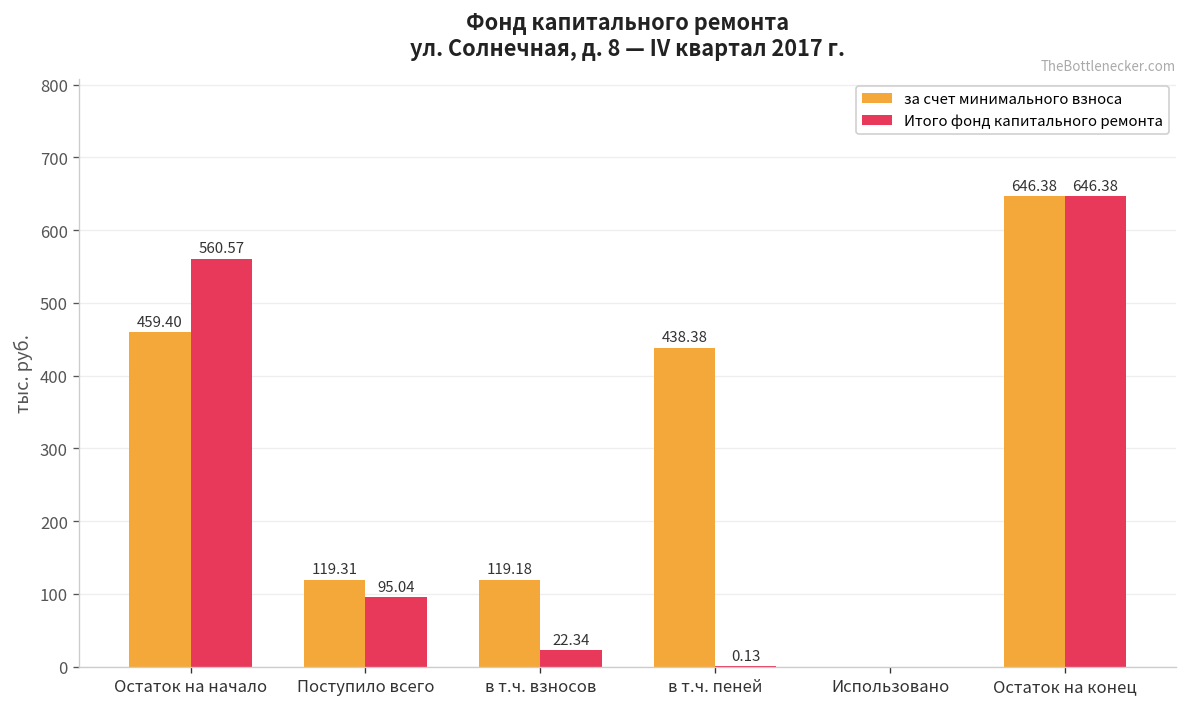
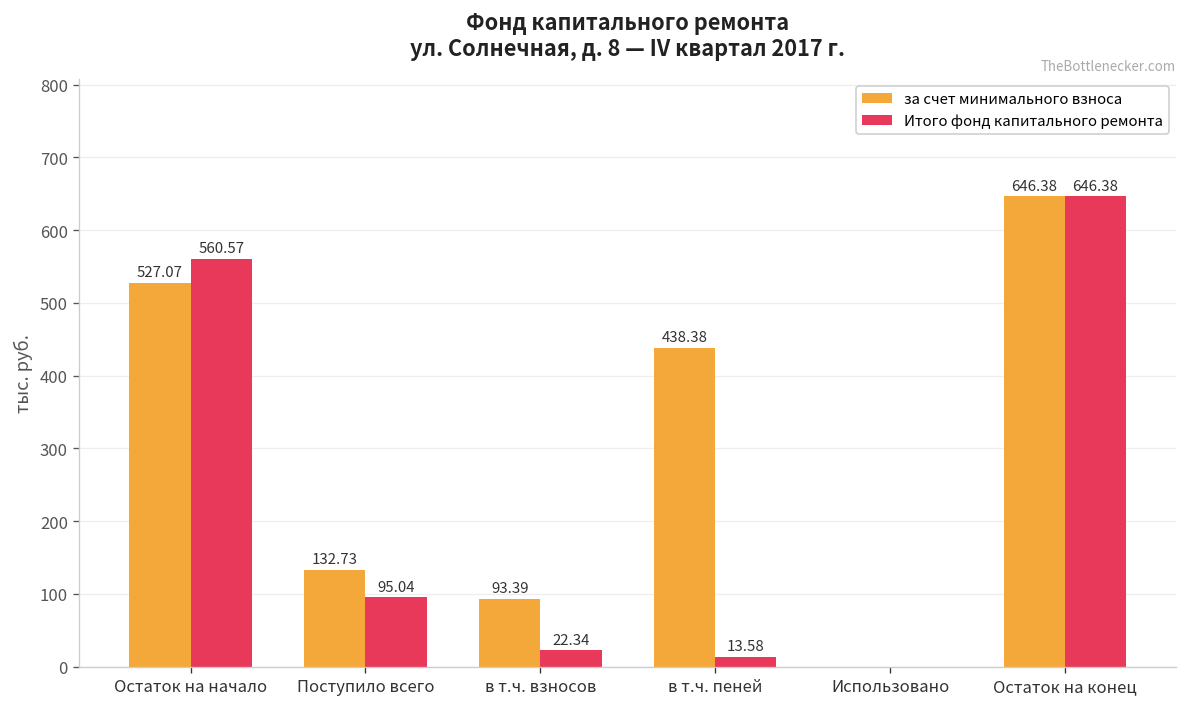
за счет минимального взноса, Остаток на начало: 459.40 -> 527.07
за счет минимального взноса, Поступило всего: 119.31 -> 132.73
за счет минимального взноса, в т.ч. взносов: 119.18 -> 93.39
Итого фонд капитального ремонта, в т.ч. пеней: 0.13 -> 13.58
